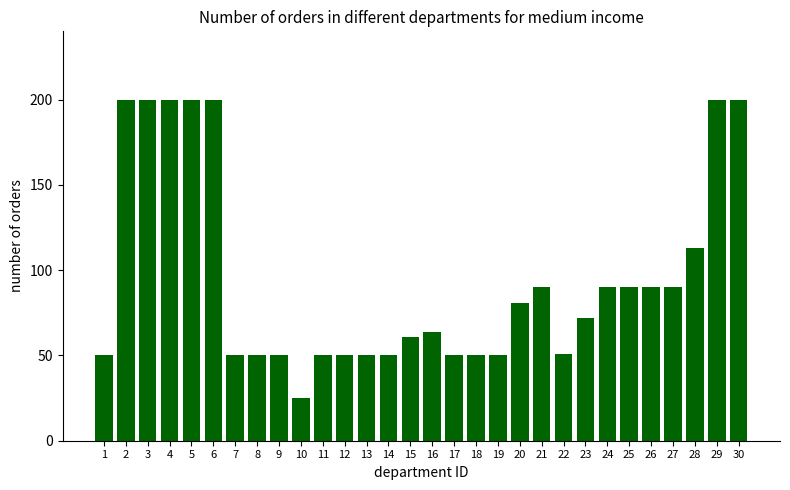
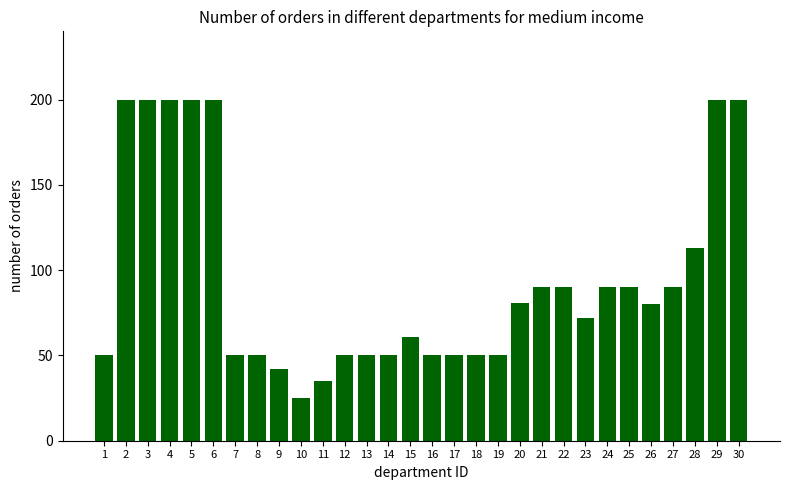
9: 50 -> 42
11: 50 -> 35
16: 64 -> 50
22: 51 -> 90
26: 90 -> 80
